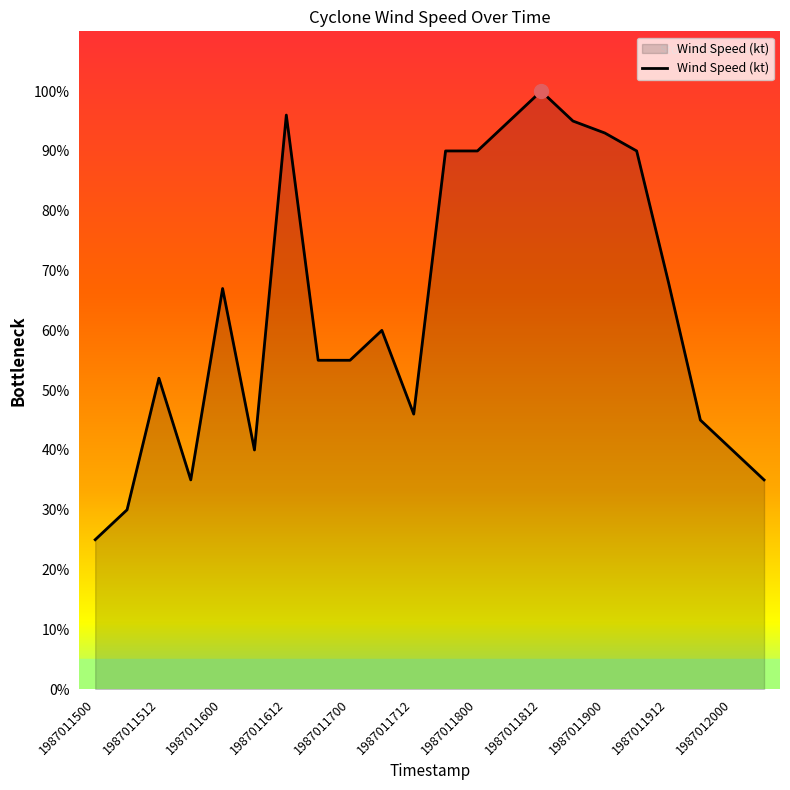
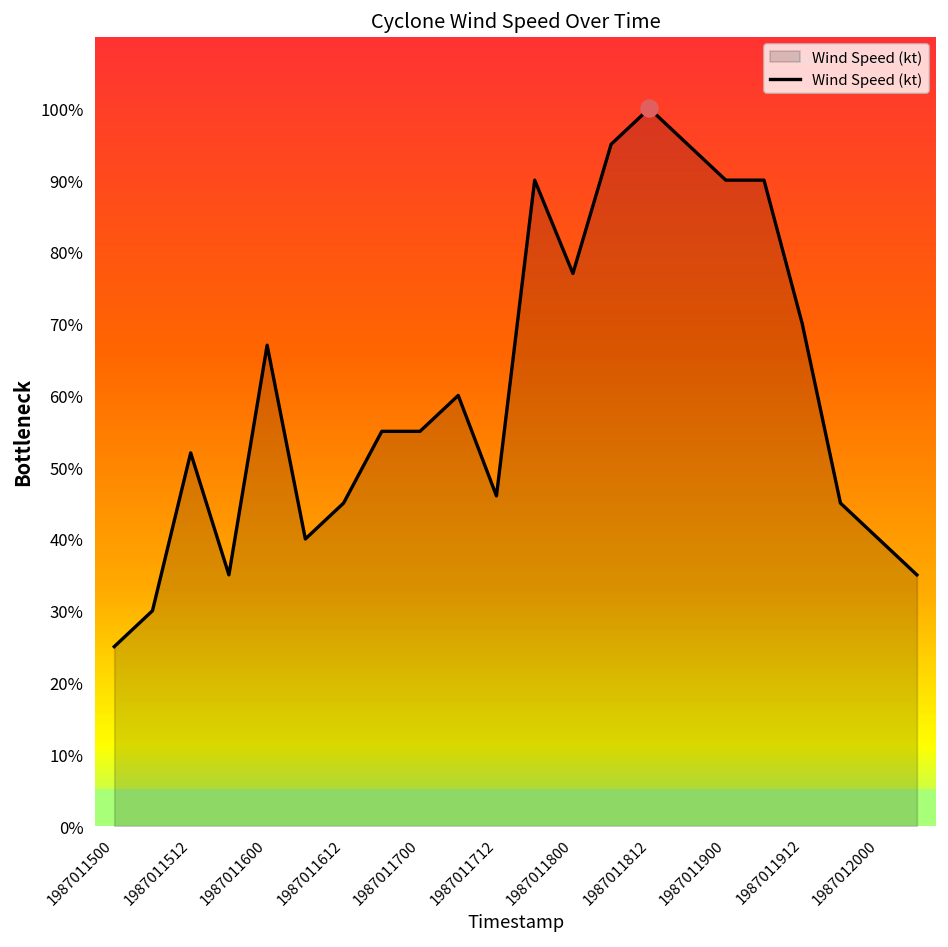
Wind Speed (kt), 1987011612: 96% -> 45%
Wind Speed (kt), 1987011800: 90% -> 77%
Wind Speed (kt), 1987011900: 93% -> 90%
Wind Speed (kt), 1987011912: 68% -> 70%
